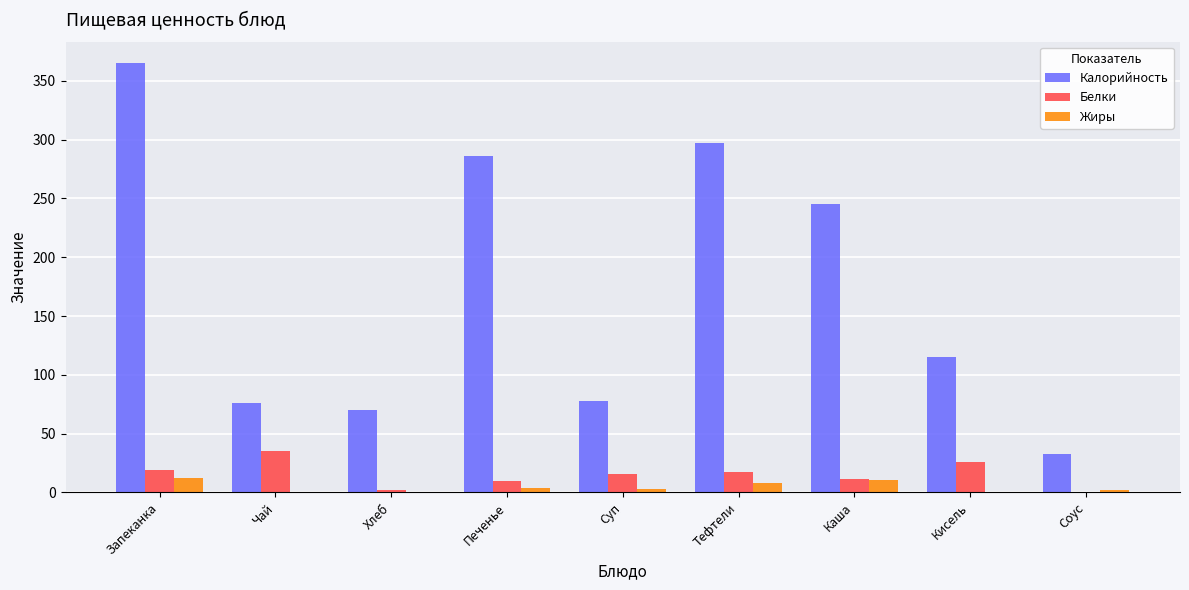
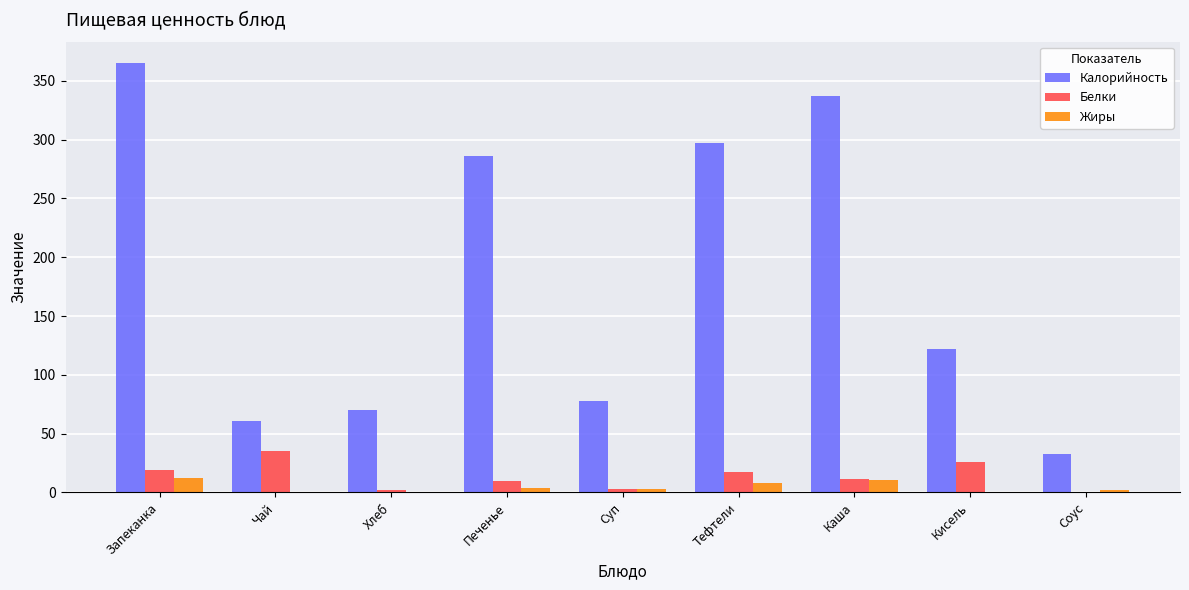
Калорийность, Чай: 76 -> 61
Белки, Суп: 16 -> 3
Калорийность, Каша: 245 -> 337
Калорийность, Кисель: 115 -> 122
